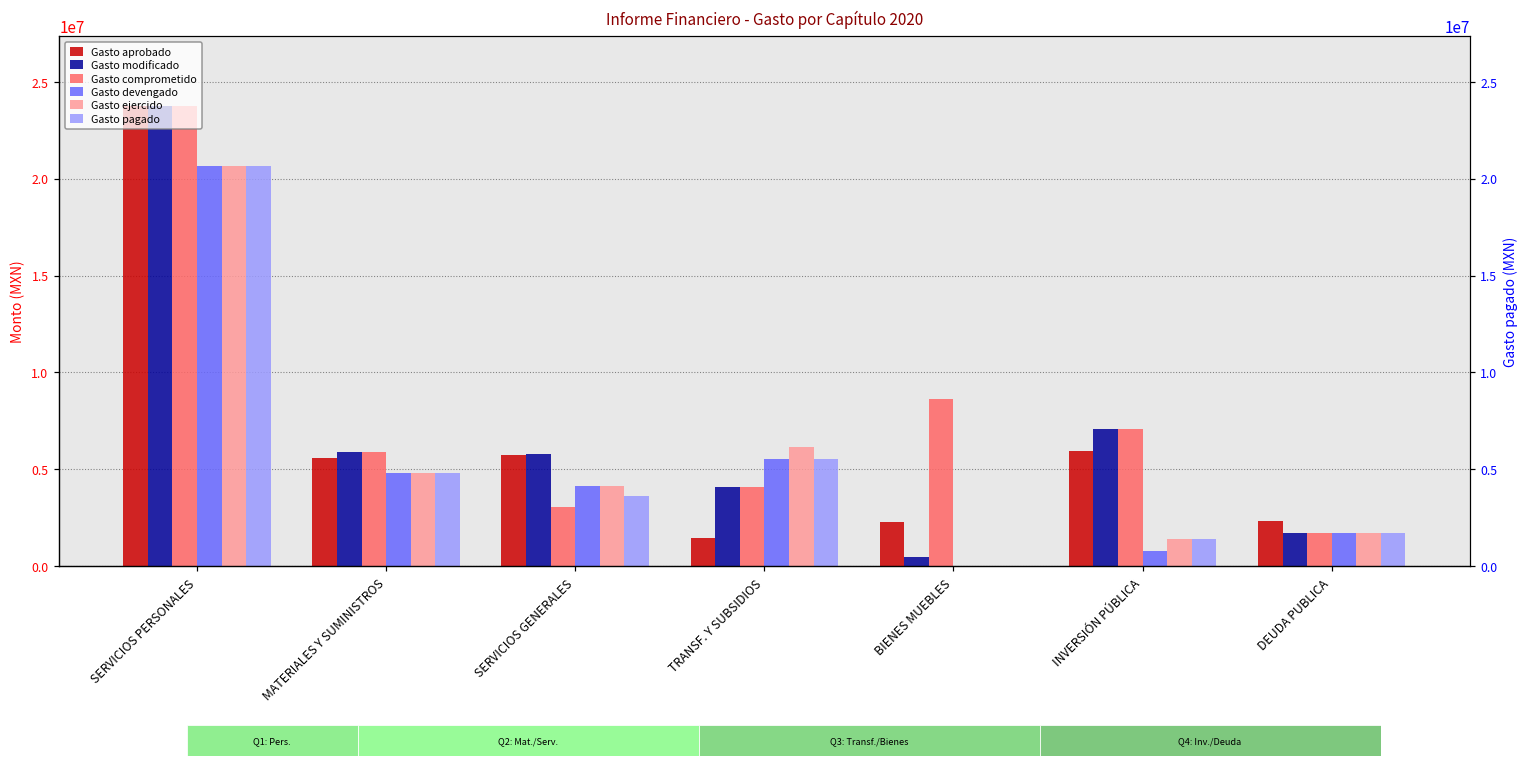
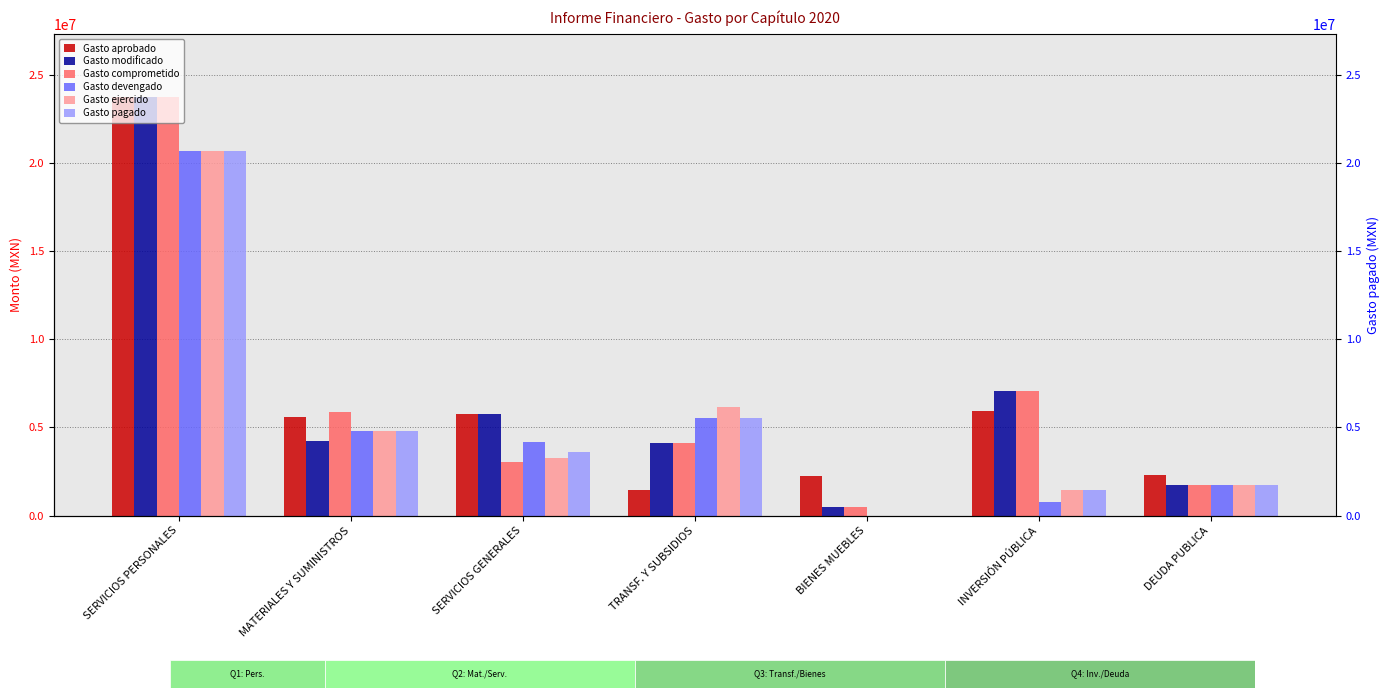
Informe Financiero - Gasto por Capítulo 2020, Gasto modificado, MATERIALES Y SUMINISTROS: 5900000 -> 4300000
Informe Financiero - Gasto por Capítulo 2020, Gasto ejercido, SERVICIOS GENERALES: 4200000 -> 3200000
Informe Financiero - Gasto por Capítulo 2020, Gasto comprometido, BIENES MUEBLES: 8600000 -> 500000
